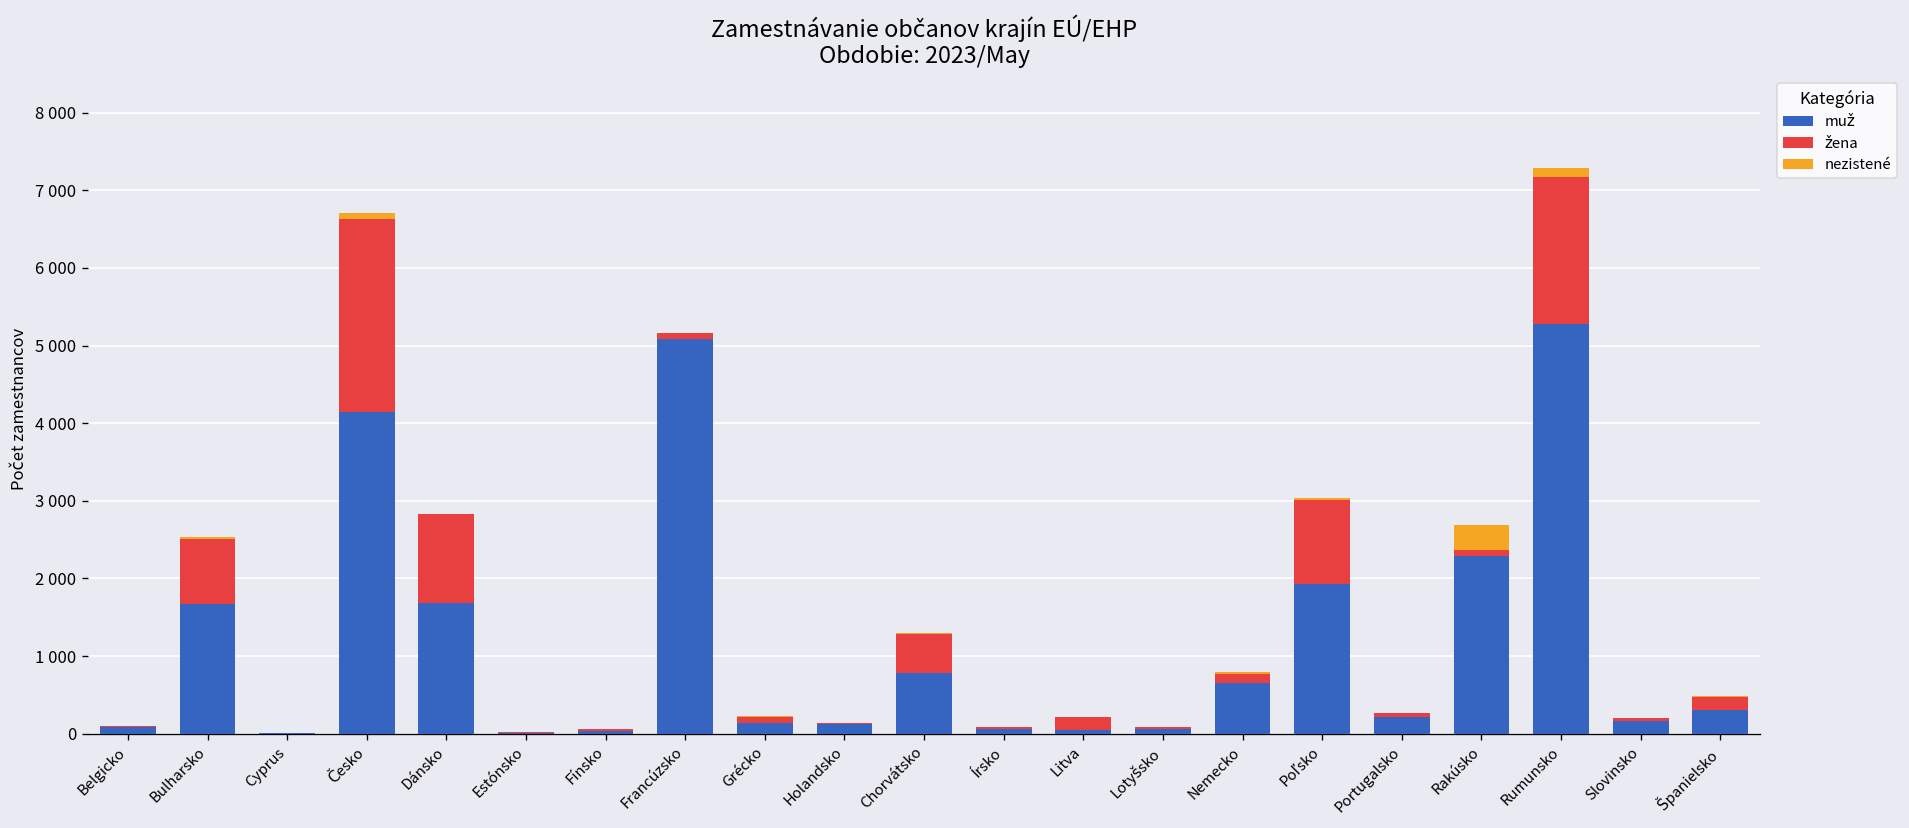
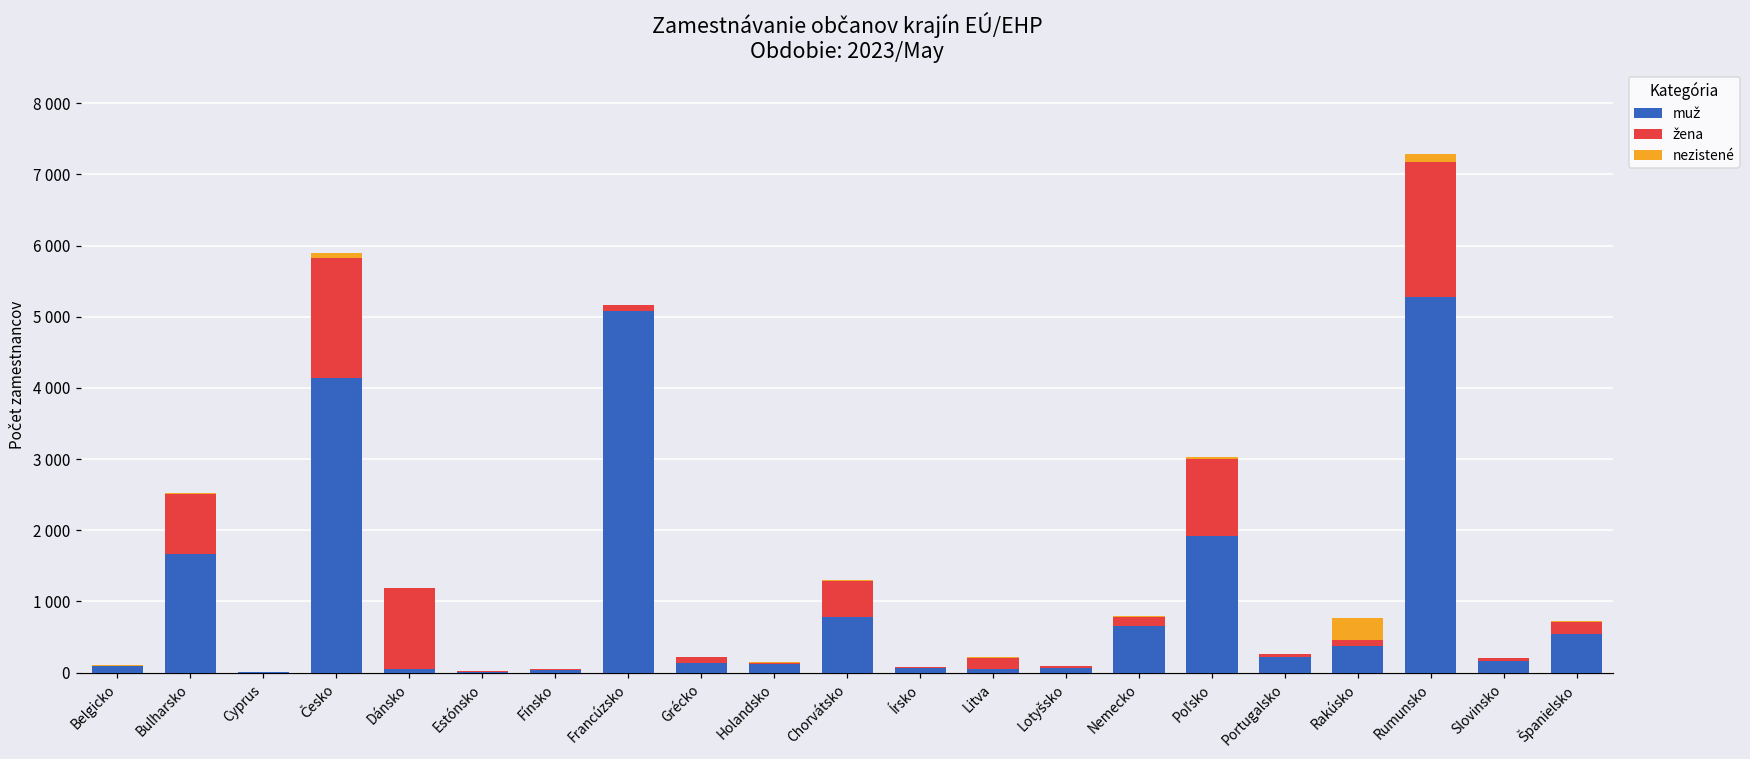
žena, Česko: 2500 -> 1700
muž, Dánsko: 1700 -> 0
muž, Rakúsko: 2300 -> 400
muž, Španielsko: 300 -> 500
